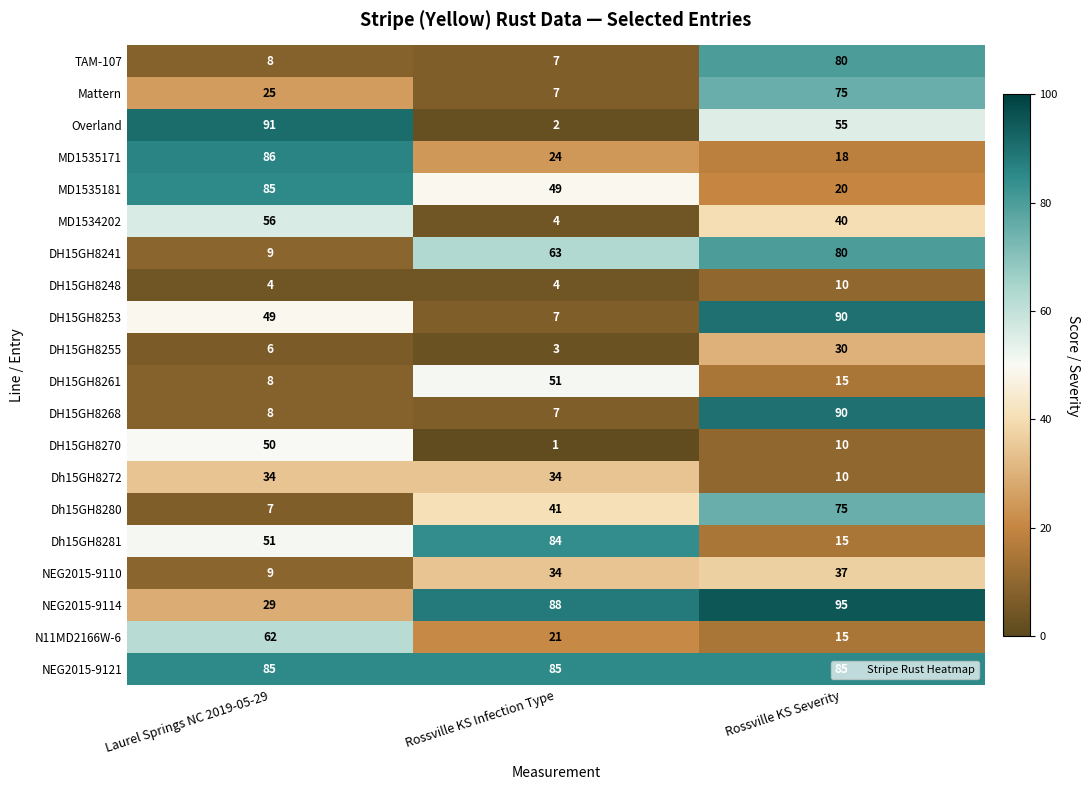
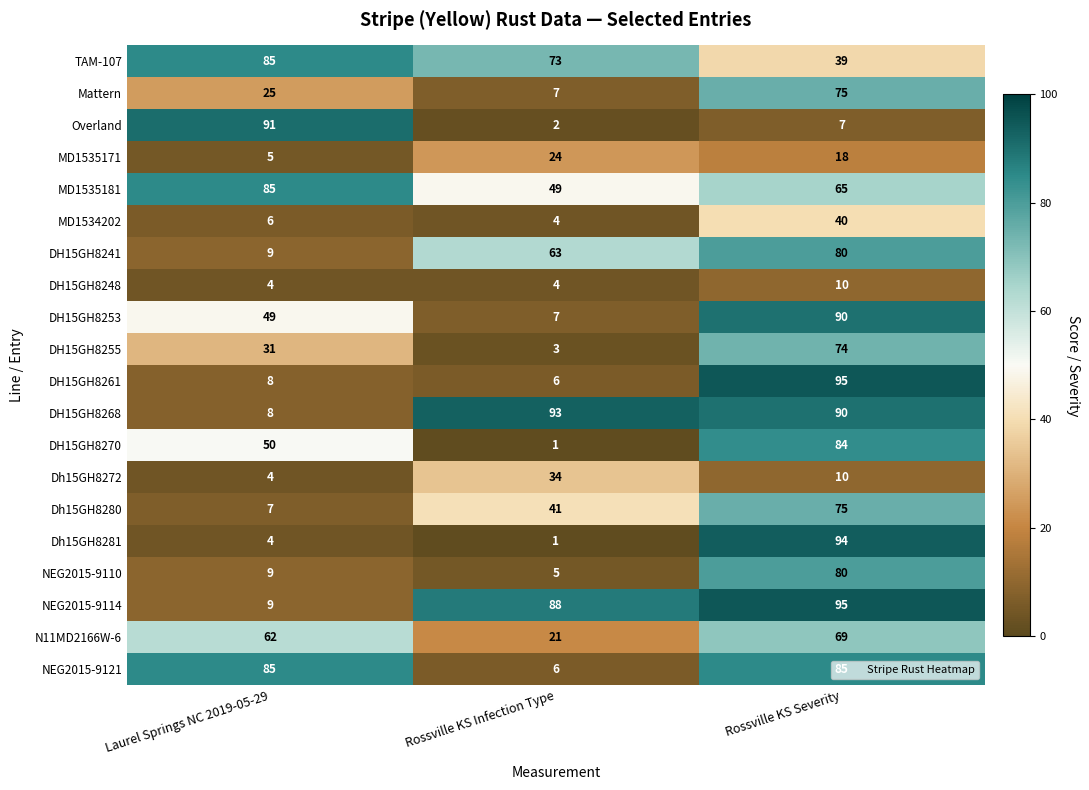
TAM-107, Laurel Springs NC 2019-05-29: 8 -> 85
TAM-107, Rossville KS Infection Type: 7 -> 73
TAM-107, Rossville KS Severity: 80 -> 39
Overland, Rossville KS Severity: 55 -> 7
MD1535171, Laurel Springs NC 2019-05-29: 86 -> 5
MD1535181, Rossville KS Severity: 20 -> 65
MD1534202, Laurel Springs NC 2019-05-29: 56 -> 6
DH15GH8255, Laurel Springs NC 2019-05-29: 6 -> 31
DH15GH8255, Rossville KS Severity: 30 -> 74
DH15GH8261, Rossville KS Infection Type: 51 -> 6
DH15GH8261, Rossville KS Severity: 15 -> 95
DH15GH8268, Rossville KS Infection Type: 7 -> 93
DH15GH8270, Rossville KS Severity: 10 -> 84
Dh15GH8272, Laurel Springs NC 2019-05-29: 34 -> 4
Dh15GH8281, Laurel Springs NC 2019-05-29: 51 -> 4
Dh15GH8281, Rossville KS Infection Type: 84 -> 1
Dh15GH8281, Rossville KS Severity: 15 -> 94
NEG2015-9110, Rossville KS Infection Type: 34 -> 5
NEG2015-9110, Rossville KS Severity: 37 -> 80
NEG2015-9114, Laurel Springs NC 2019-05-29: 29 -> 9
N11MD2166W-6, Rossville KS Severity: 15 -> 69
NEG2015-9121, Rossville KS Infection Type: 85 -> 6
